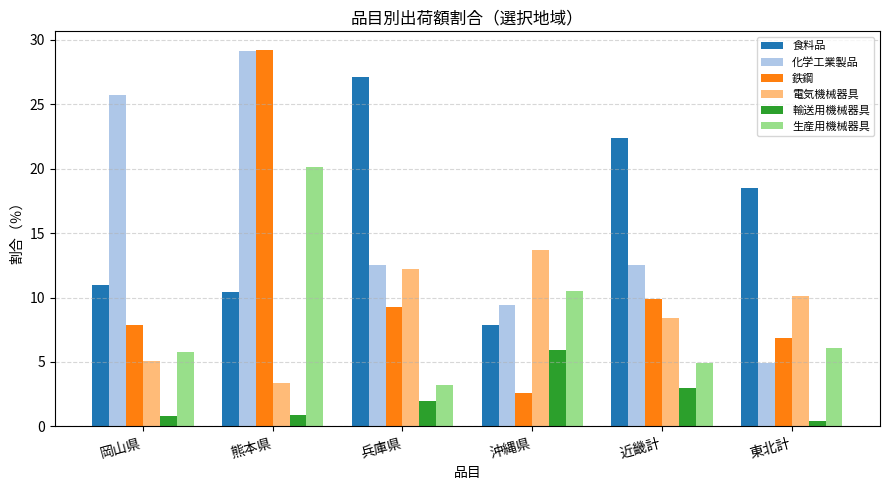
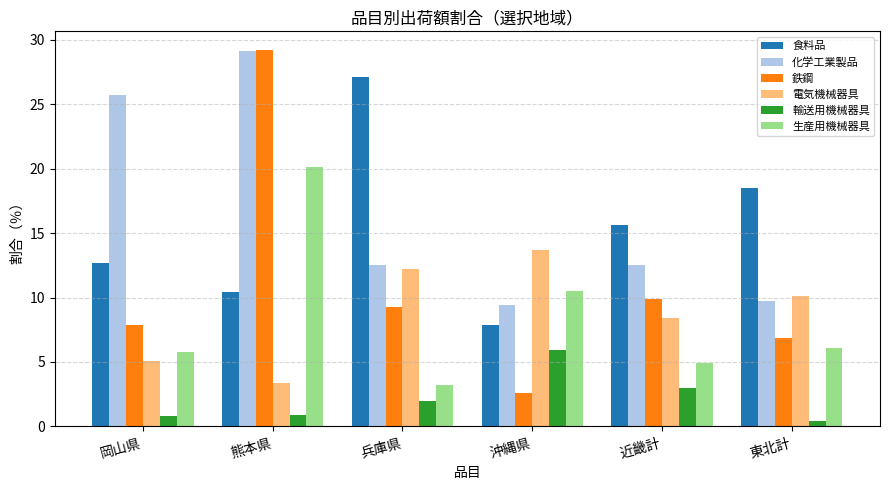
食料品, 岡山県: 11.0 -> 12.7
食料品, 近畿計: 22.4 -> 15.6
化学工業製品, 東北計: 4.9 -> 9.7
